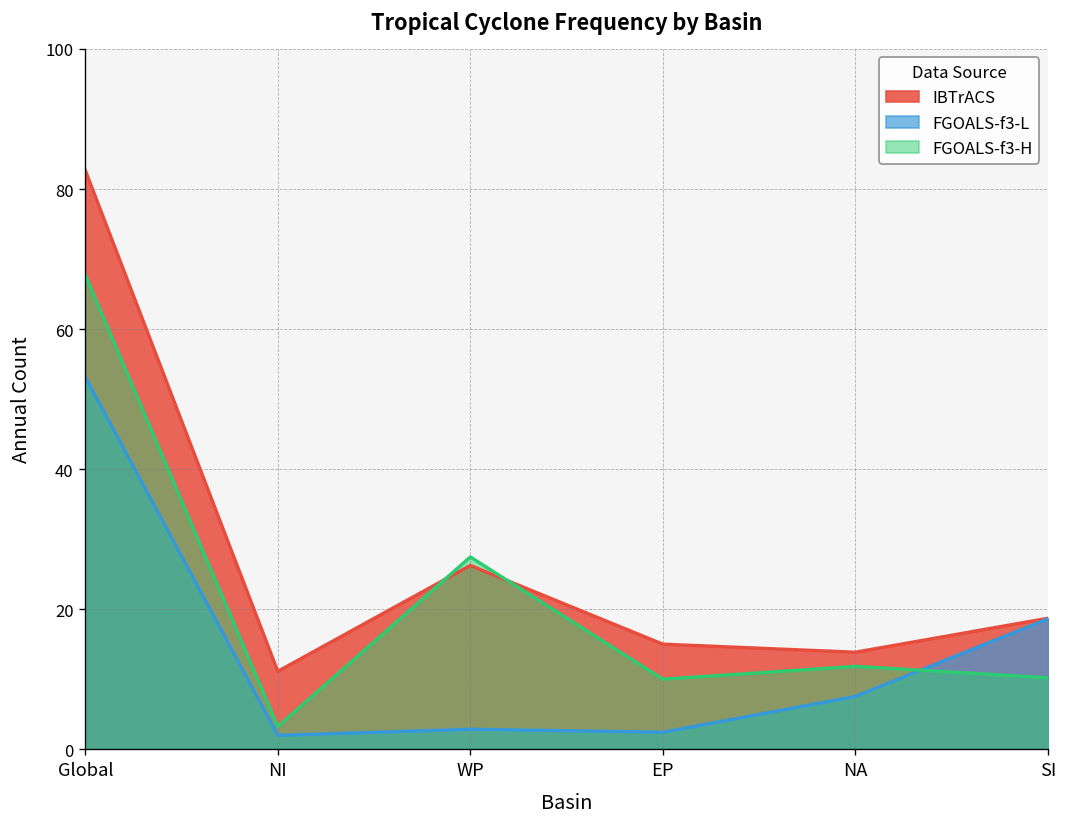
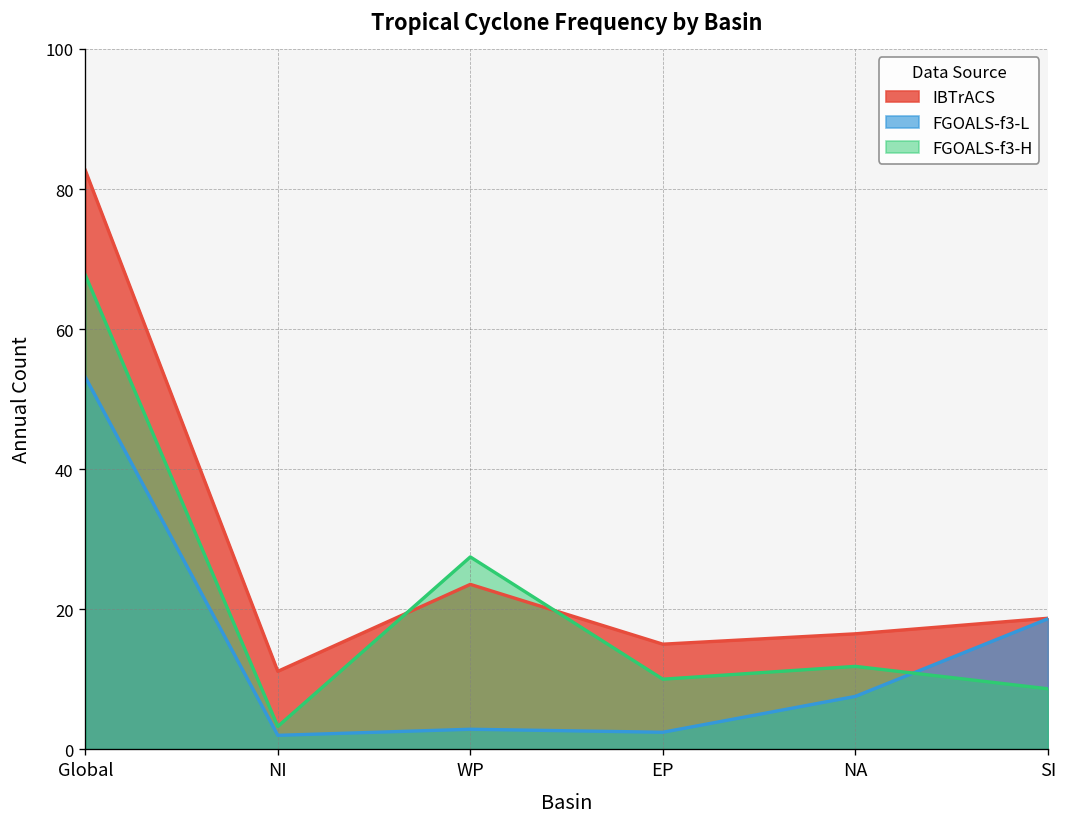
IBTrACS, WP: 26 -> 24
IBTrACS, NA: 14 -> 16
FGOALS-f3-H, SI: 10 -> 9
